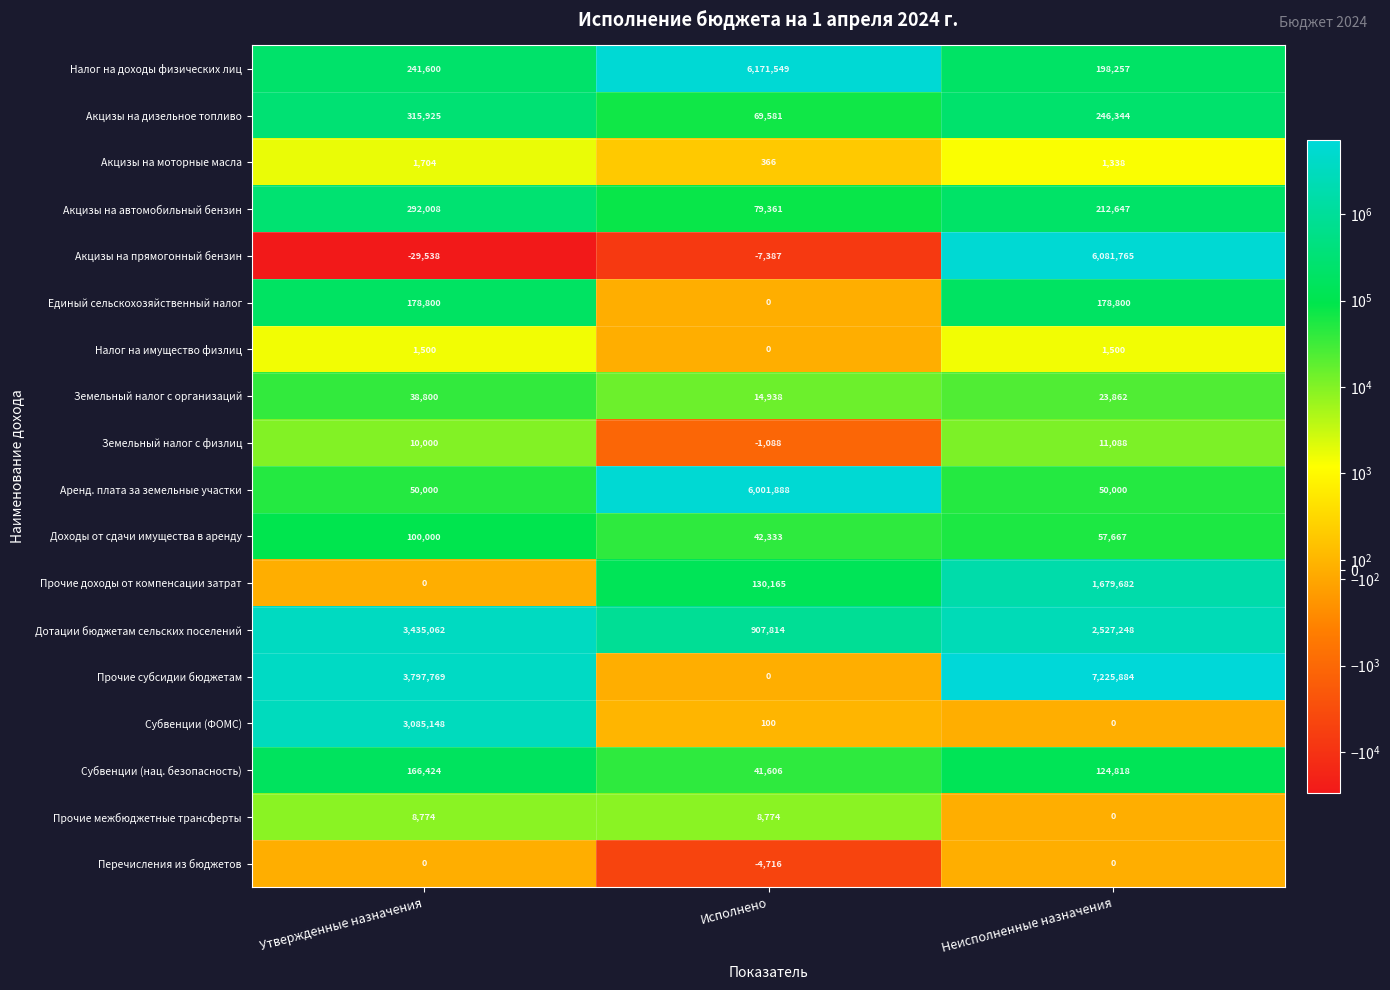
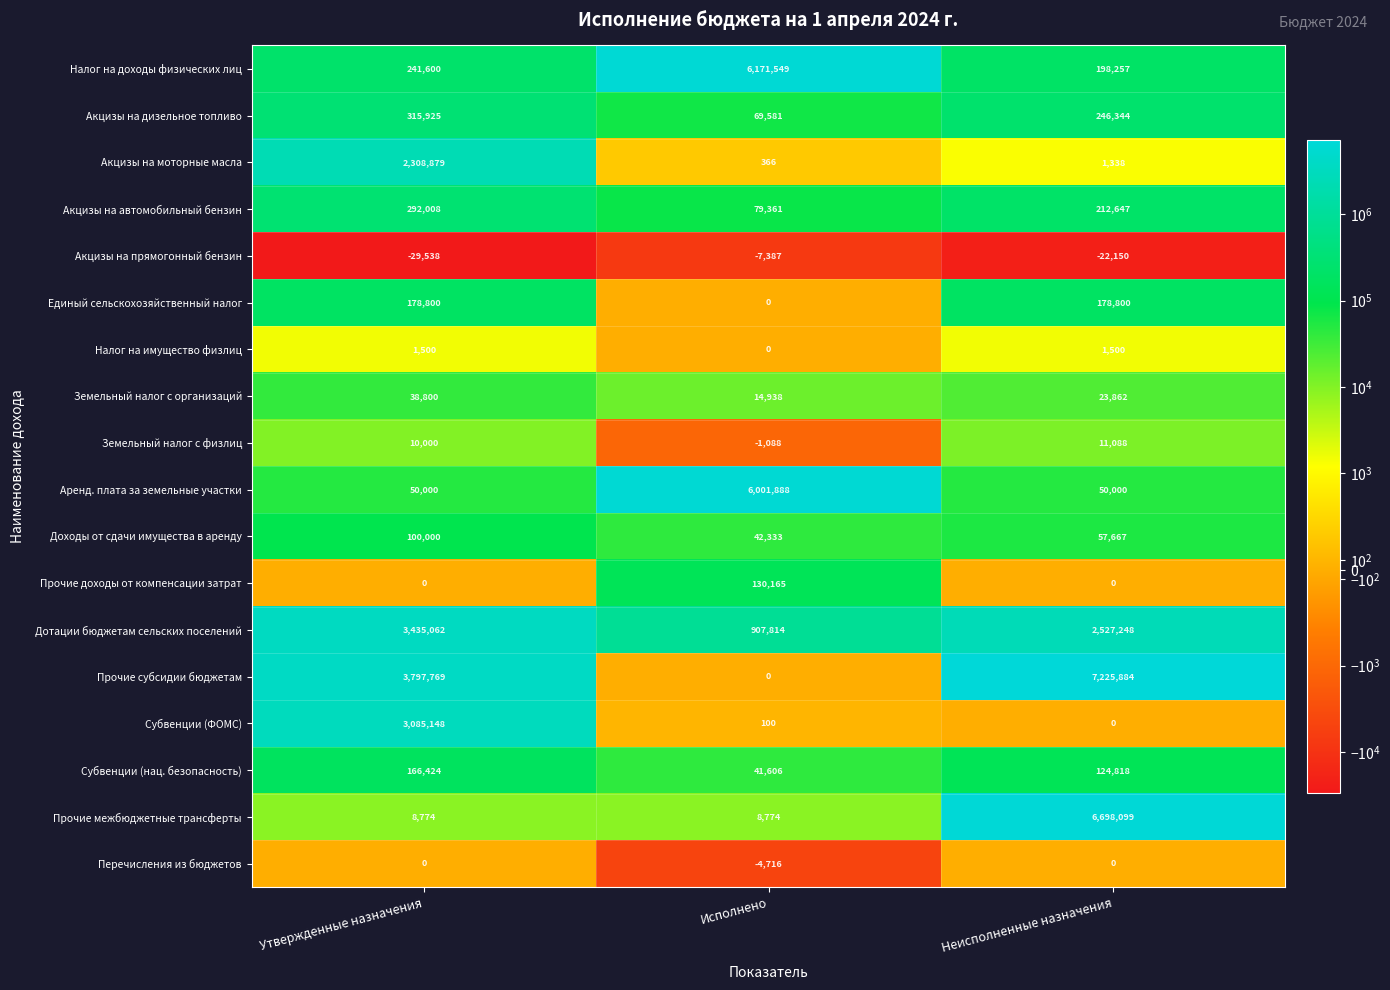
Акцизы на моторные масла, Утвержденные назначения: 1,704 -> 2,308,879
Акцизы на прямогонный бензин, Неисполненные назначения: 6,081,765 -> -22,150
Прочие доходы от компенсации затрат, Неисполненные назначения: 1,679,682 -> 0
Прочие межбюджетные трансферты, Неисполненные назначения: 0 -> 6,698,099
